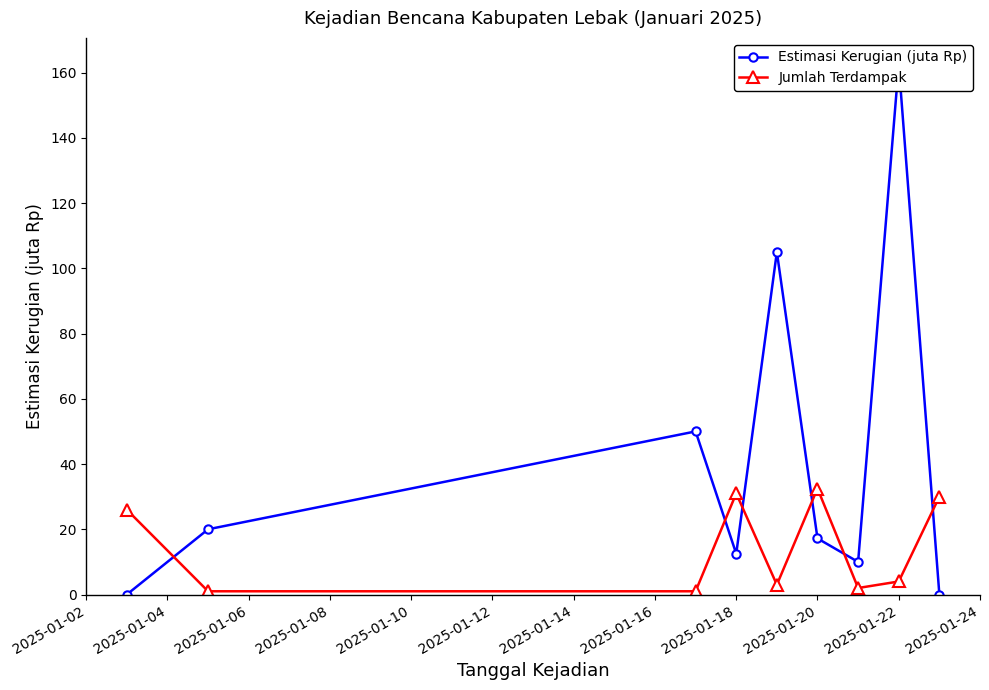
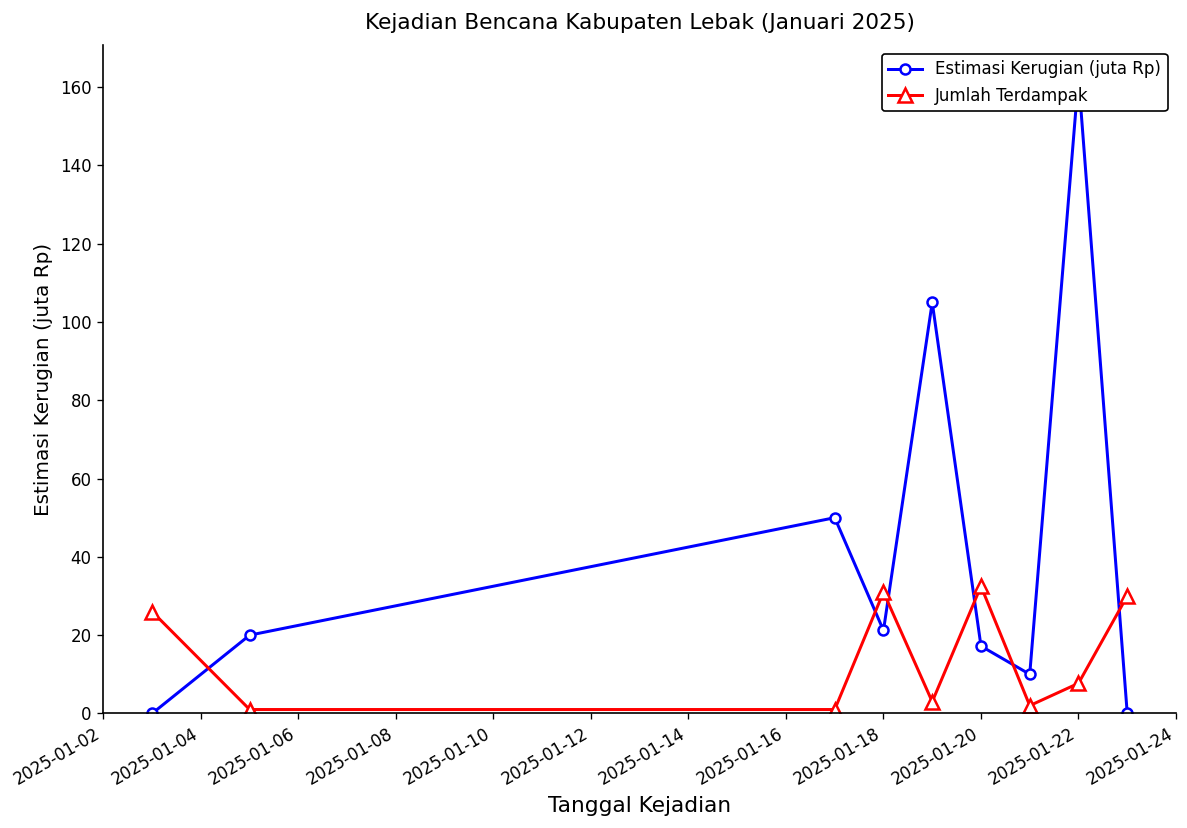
Estimasi Kerugian (juta Rp), 2025-01-18: 13 -> 21
Jumlah Terdampak, 2025-01-22: 4 -> 8
